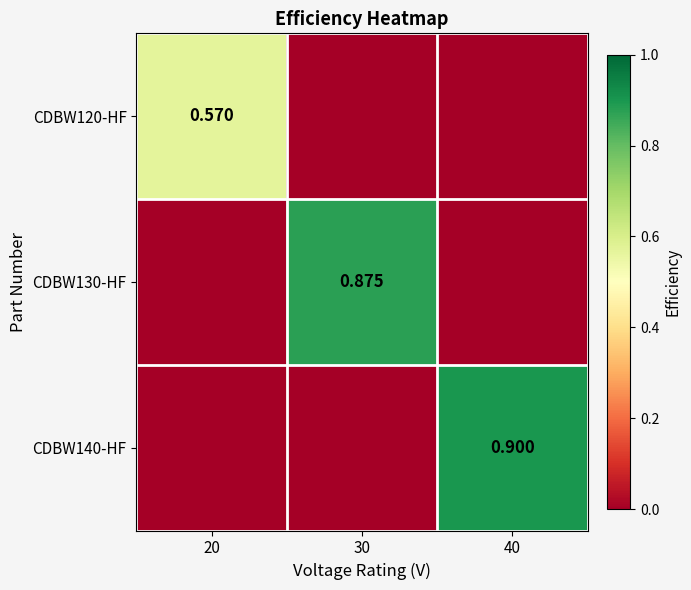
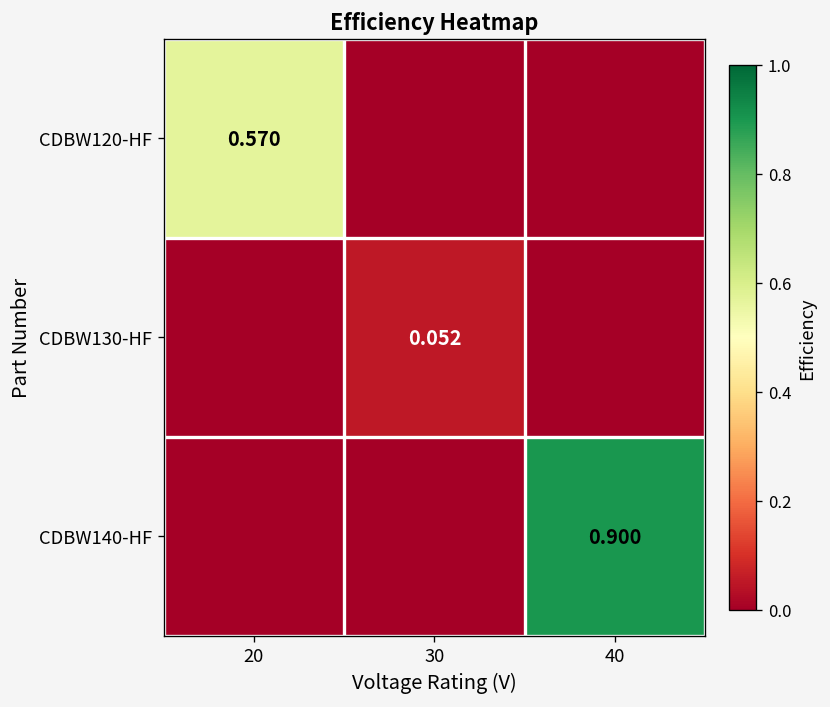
CDBW130-HF, 30: 0.875 -> 0.052
